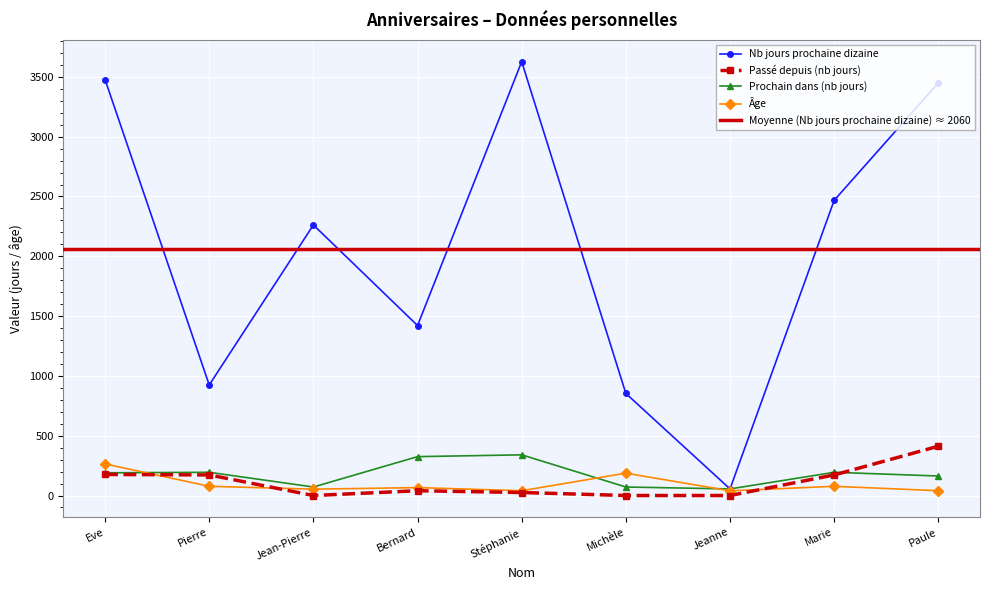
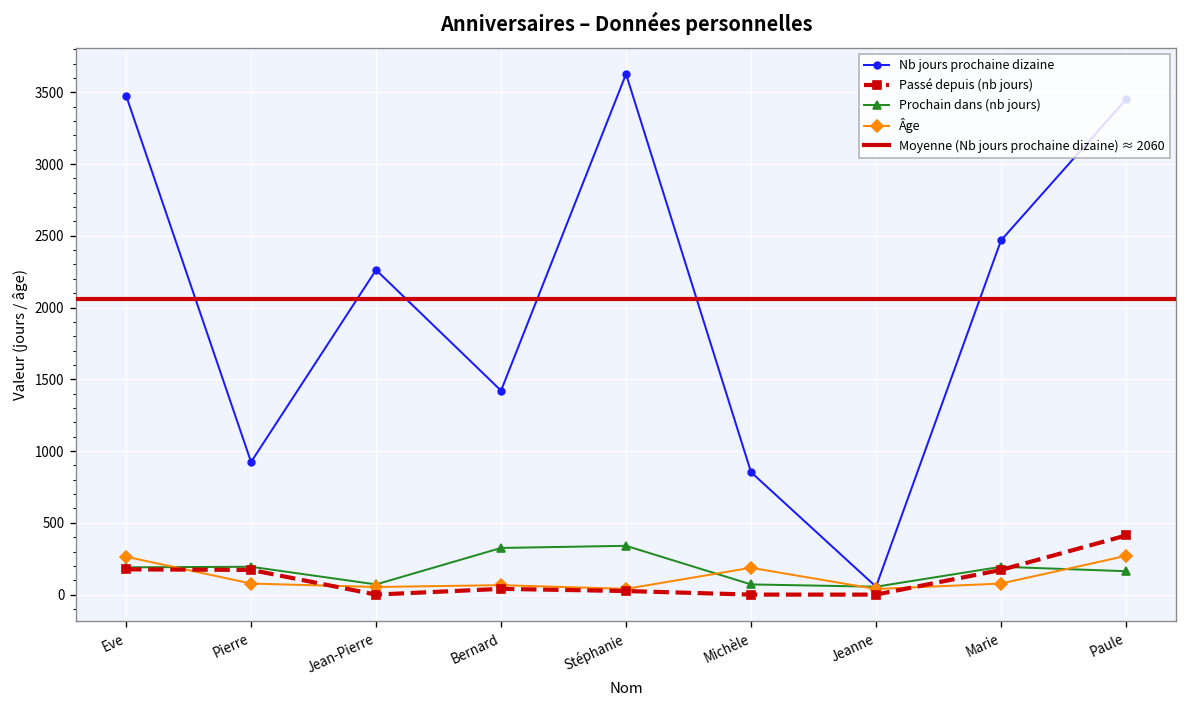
Âge, Paule: 40 -> 270
